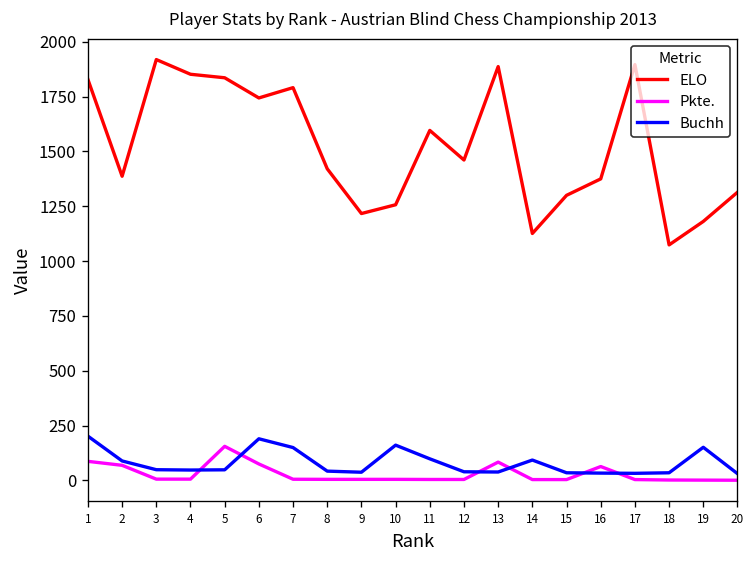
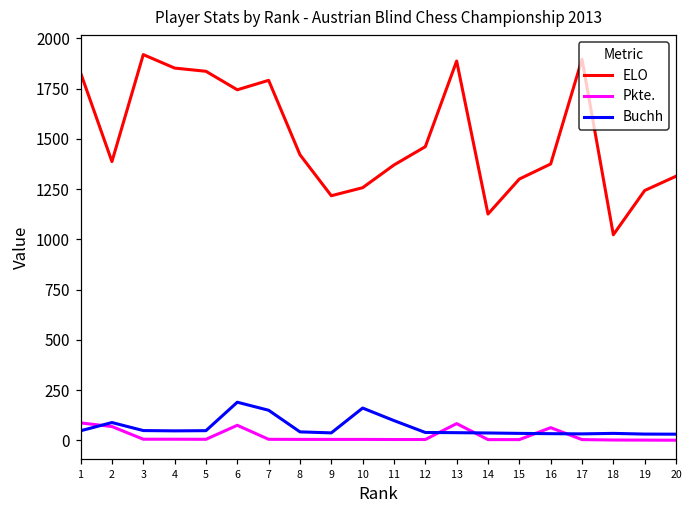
Buchh, 1: 200 -> 50
Pkte., 5: 160 -> 10
ELO, 11: 1600 -> 1370
Buchh, 14: 90 -> 40
ELO, 18: 1070 -> 1020
ELO, 19: 1180 -> 1240
Buchh, 19: 150 -> 30
